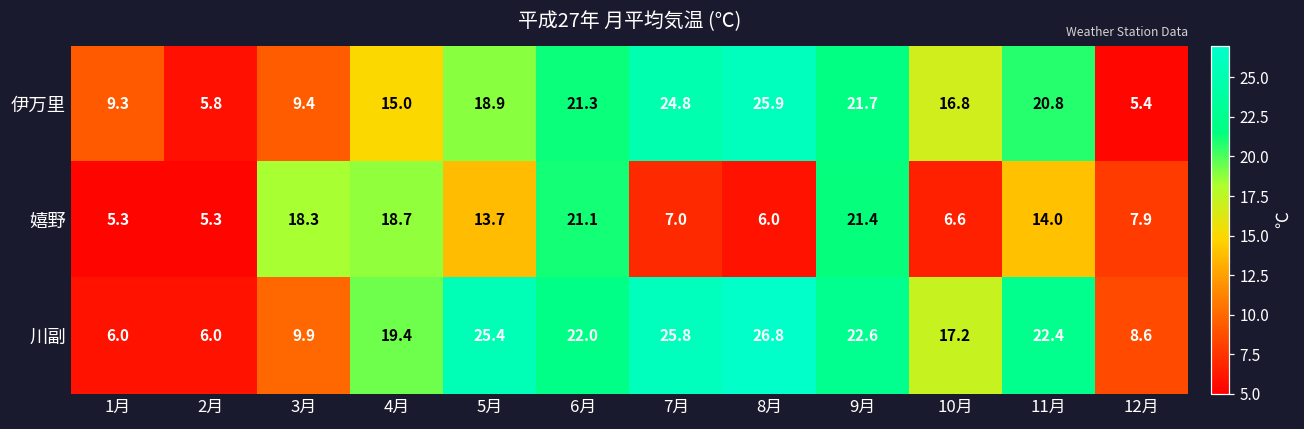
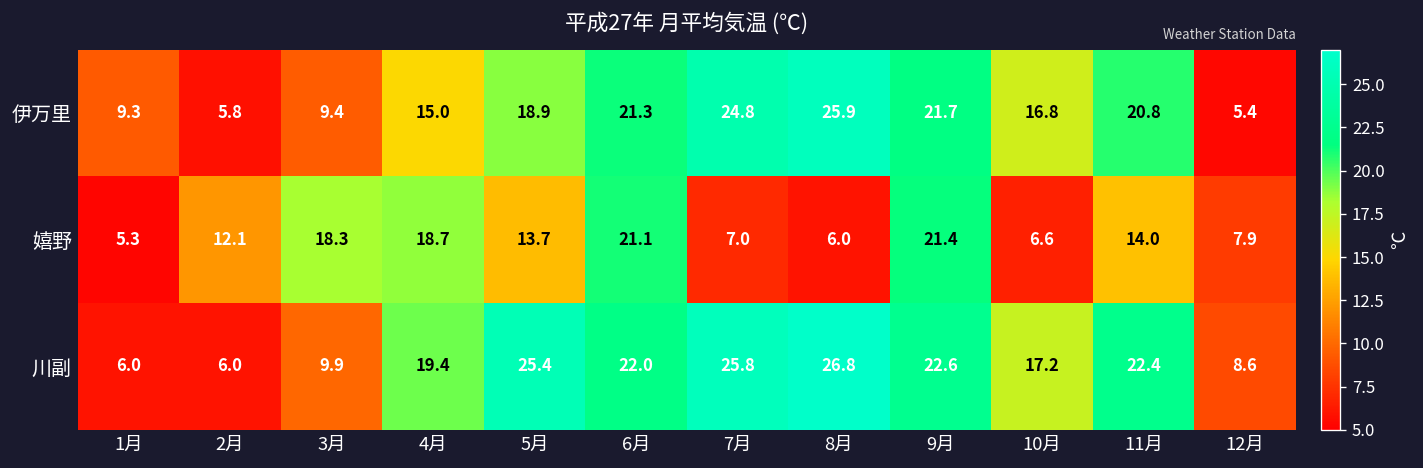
嬉野, 2月: 5.3 -> 12.1
